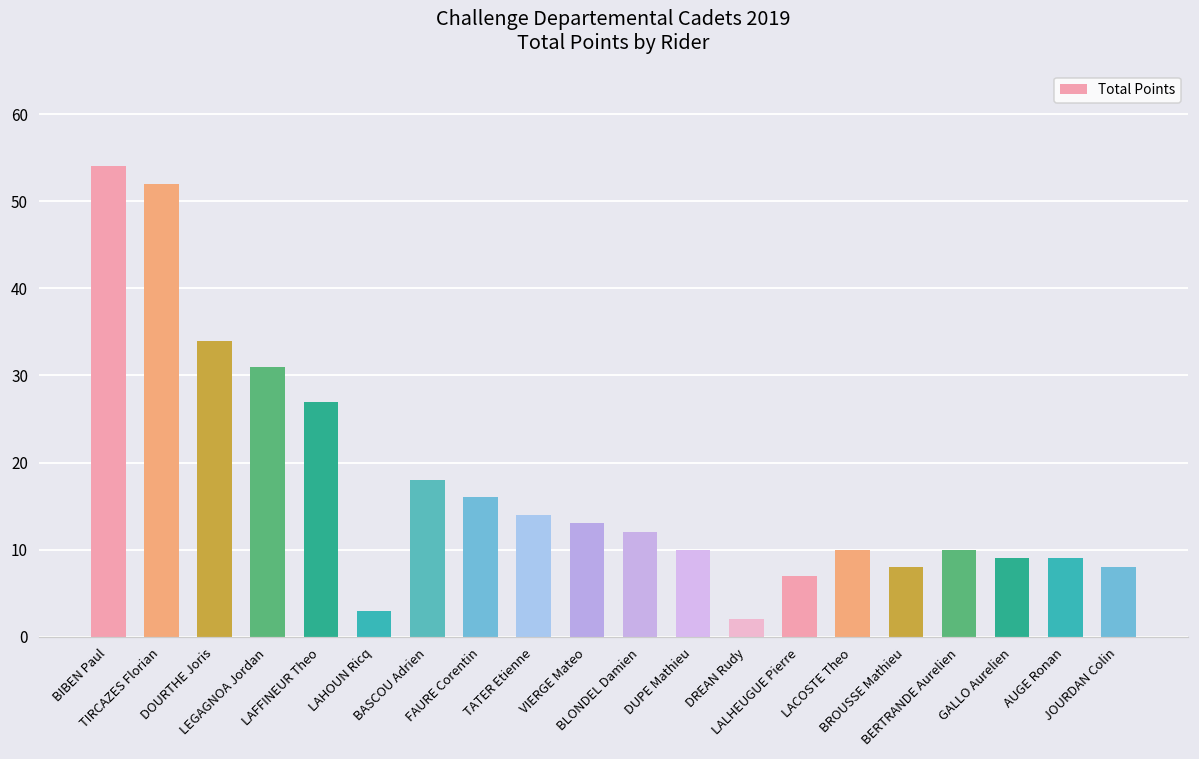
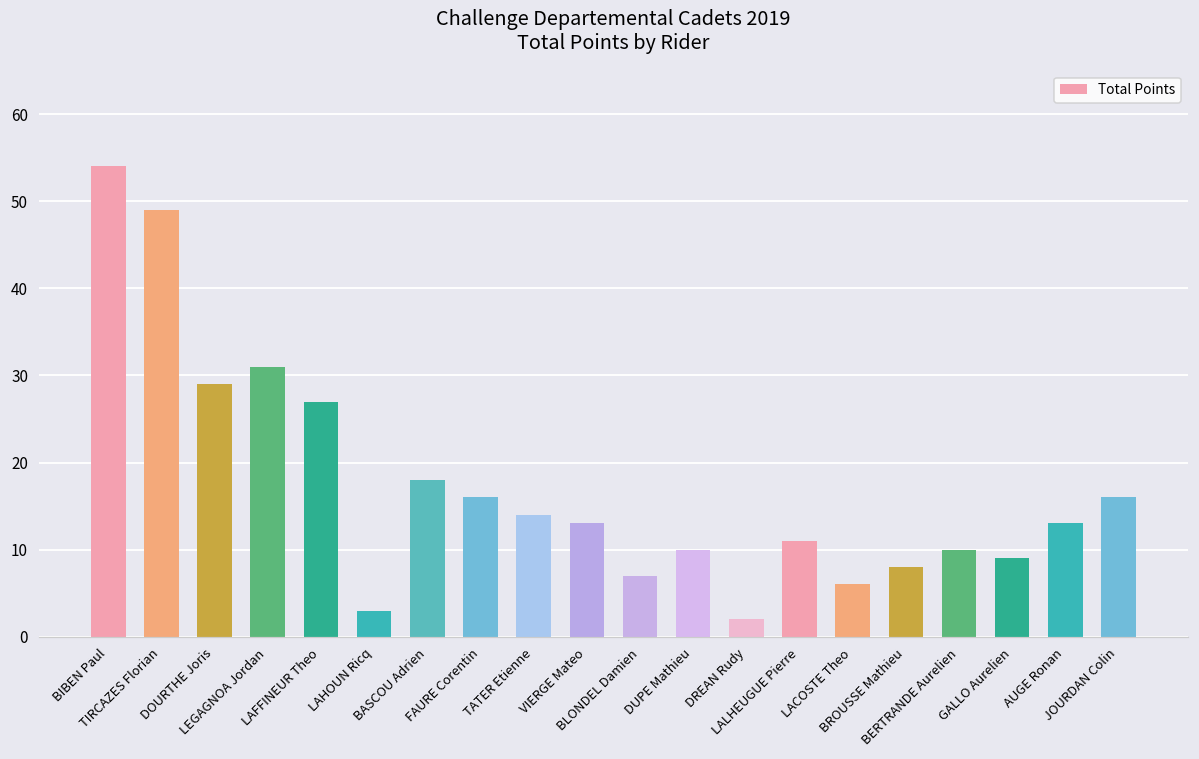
TIRCAZES Florian: 52 -> 49
DOURTHE Joris: 34 -> 29
BLONDEL Damien: 12 -> 7
LALHEUGUE Pierre: 7 -> 11
LACOSTE Theo: 10 -> 6
AUGE Ronan: 9 -> 13
JOURDAN Colin: 8 -> 16
